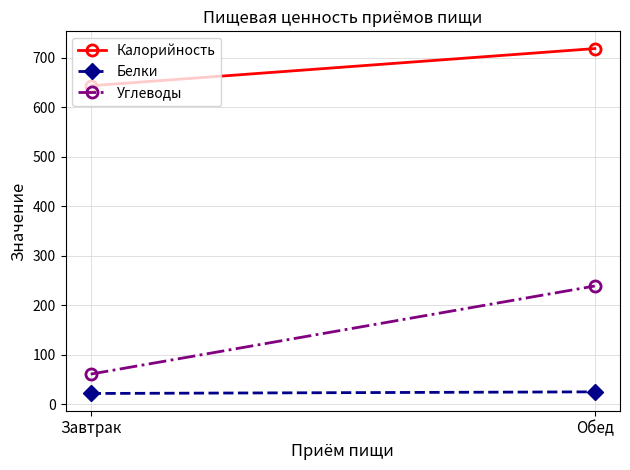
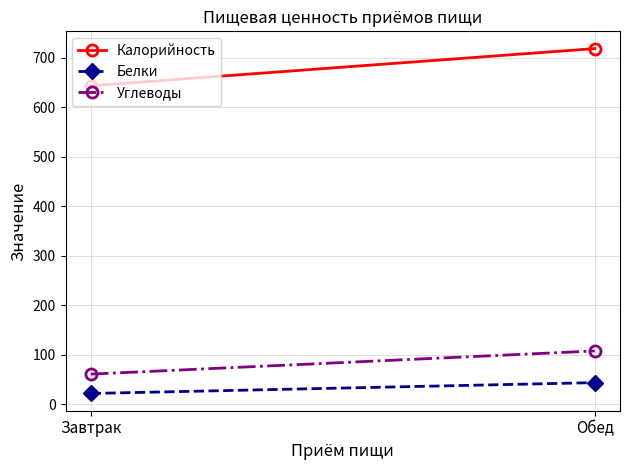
Белки, Обед: 30 -> 40
Углеводы, Обед: 240 -> 110
